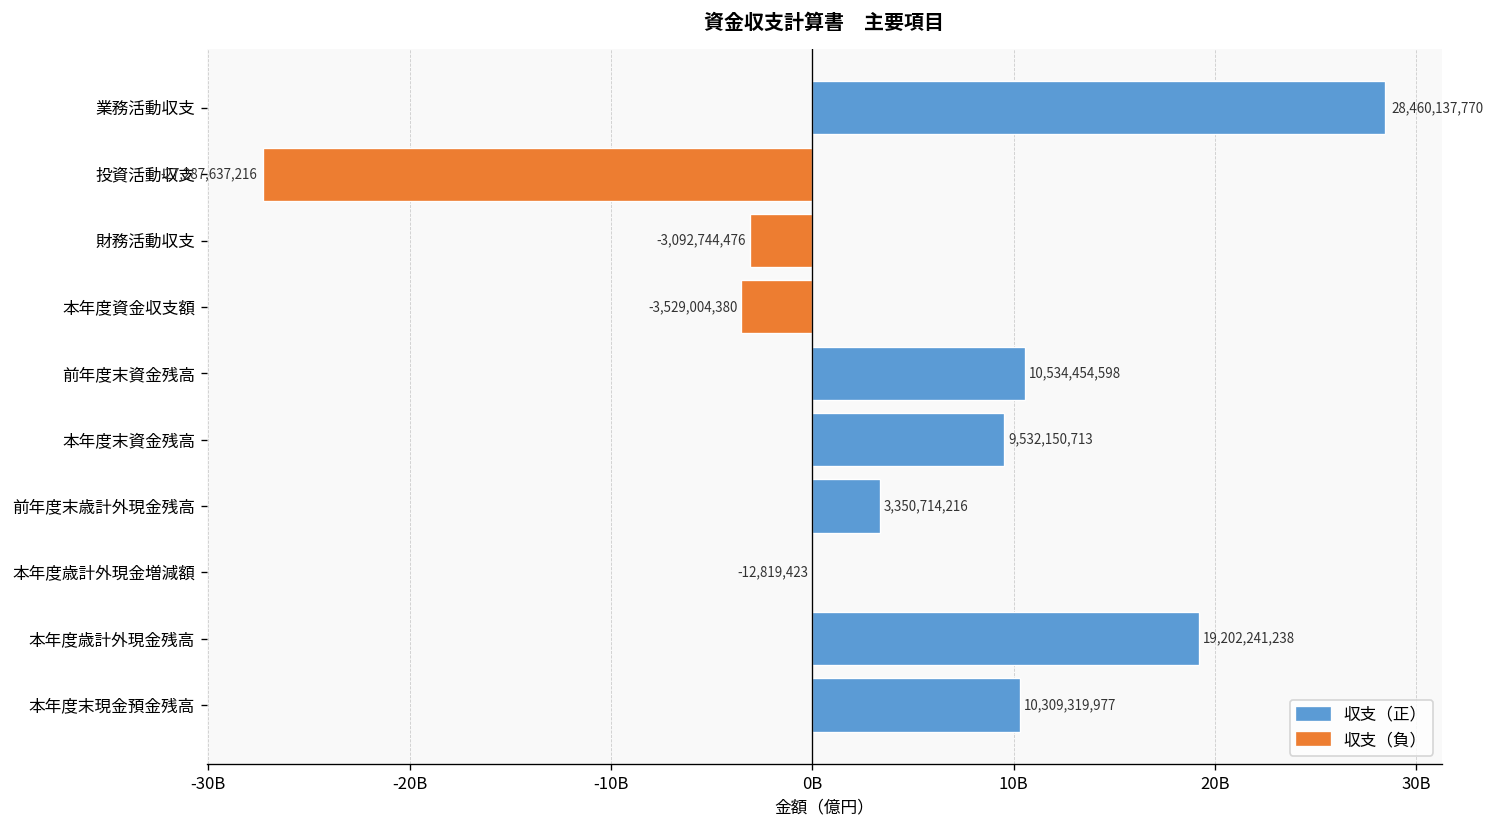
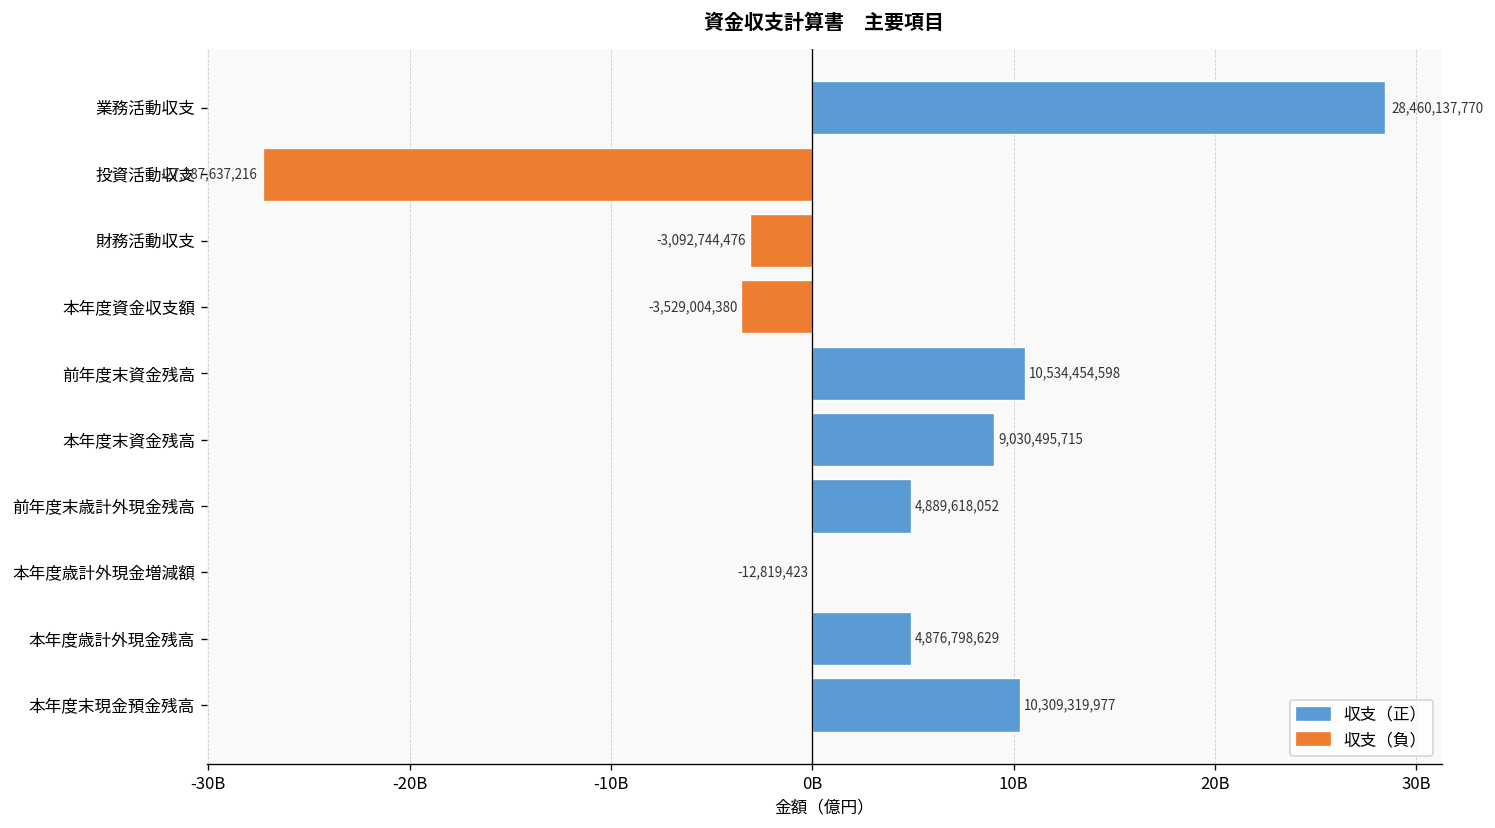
本年度末資金残高: 9,532,150,713 -> 9,030,495,715
前年度末歳計外現金残高: 3,350,714,216 -> 4,889,618,052
本年度歳計外現金残高: 19,202,241,238 -> 4,876,798,629
